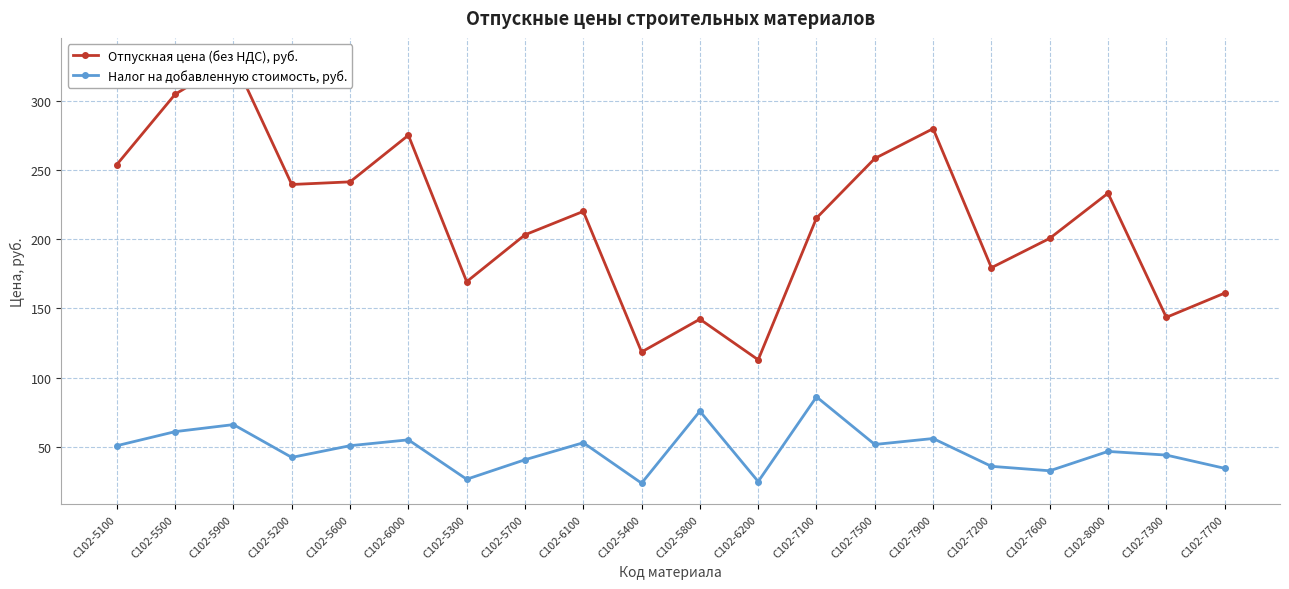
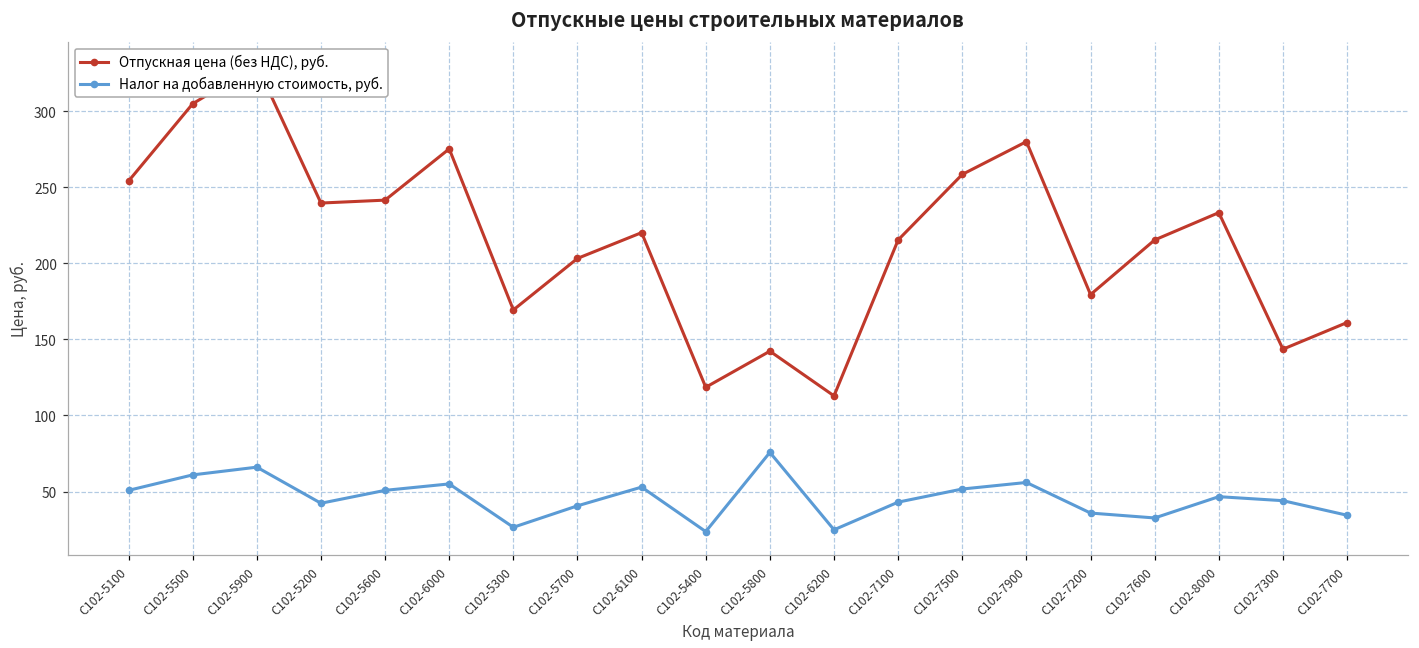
Налог на добавленную стоимость, руб., С102-7100: 86 -> 43
Отпускная цена (без НДС), руб., С102-7600: 201 -> 215
